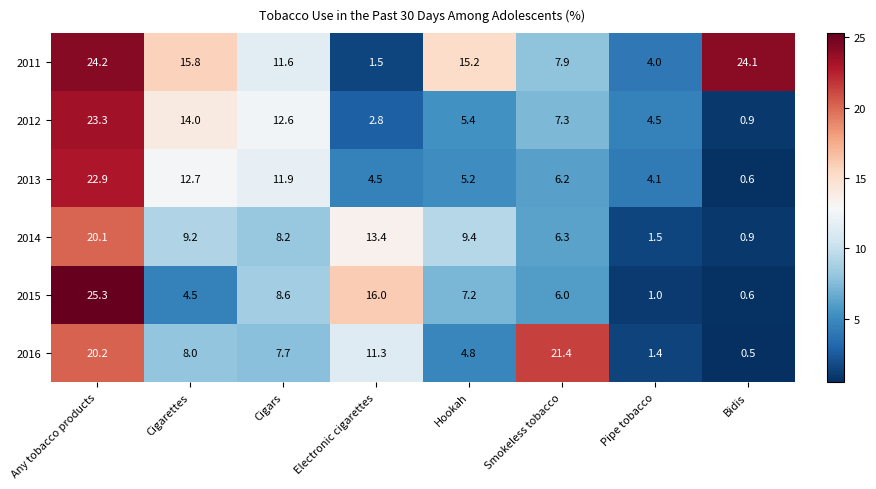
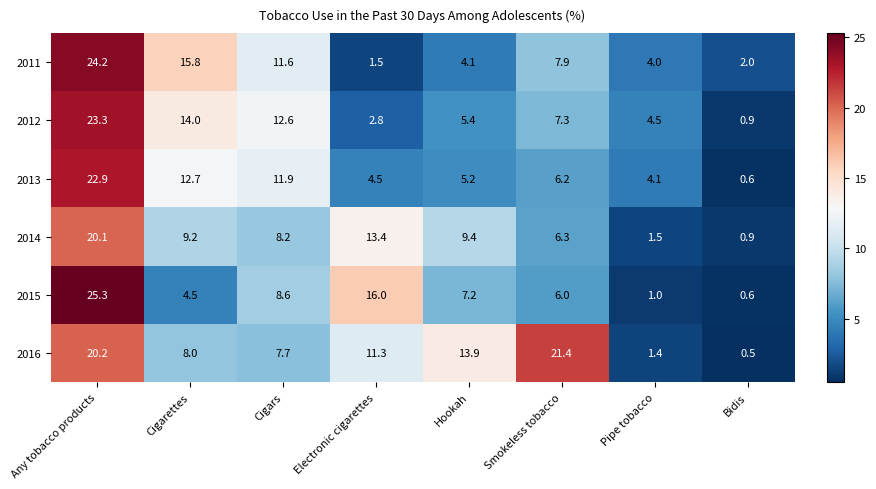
2011, Hookah: 15.2 -> 4.1
2011, Bidis: 24.1 -> 2.0
2016, Hookah: 4.8 -> 13.9
